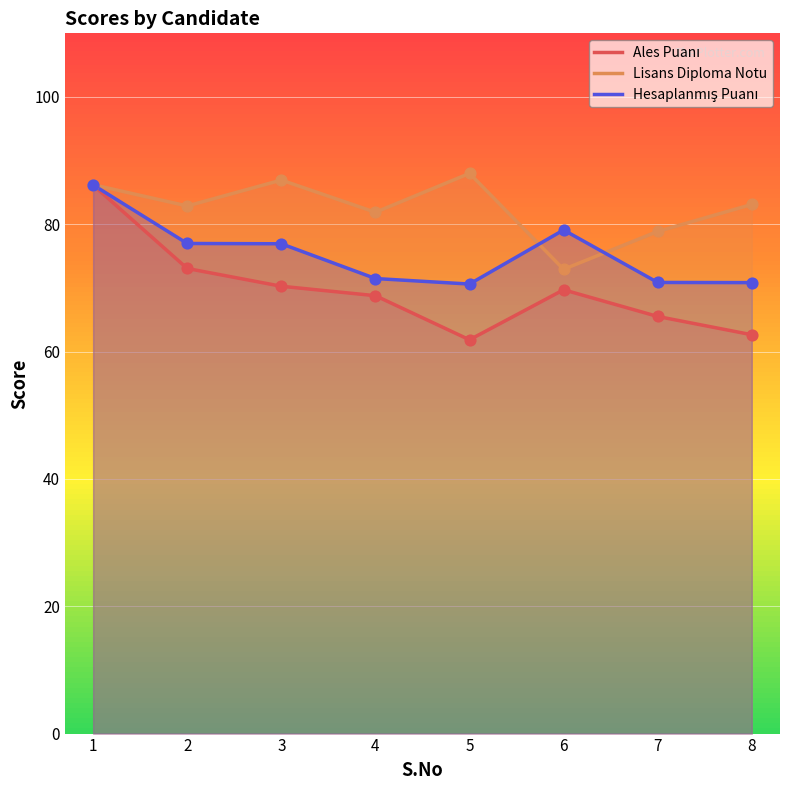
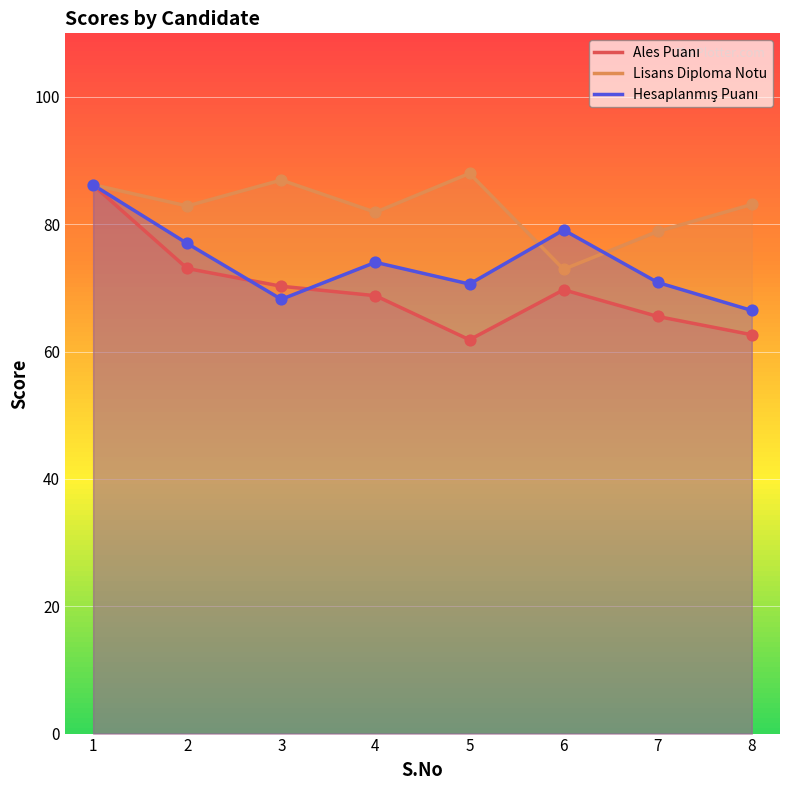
Hesaplanmış Puanı, 3: 77 -> 68
Hesaplanmış Puanı, 4: 71 -> 74
Hesaplanmış Puanı, 8: 71 -> 66
